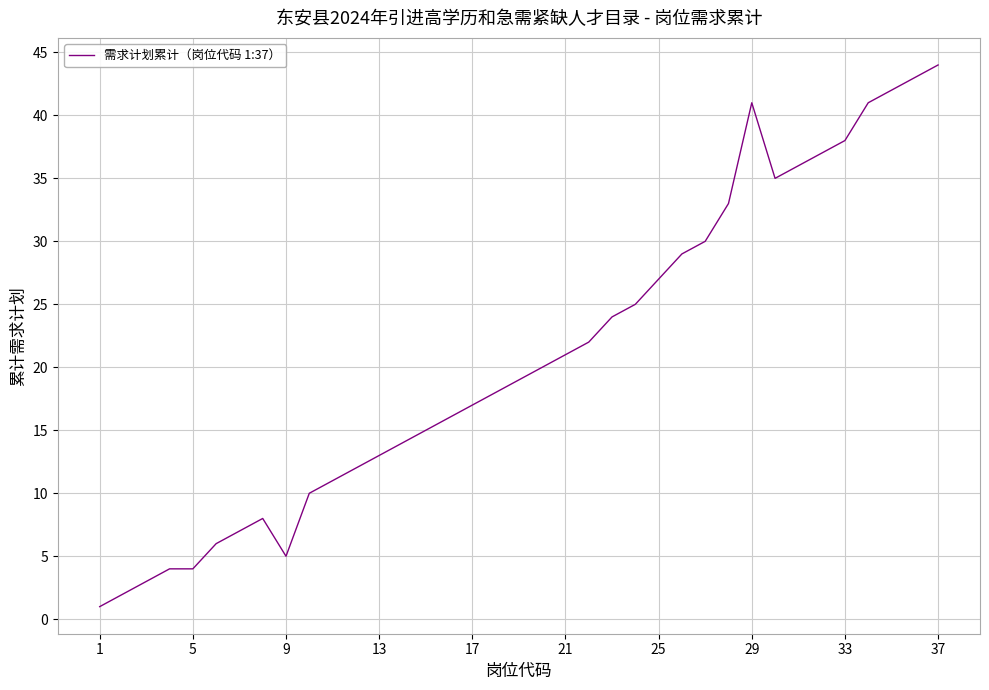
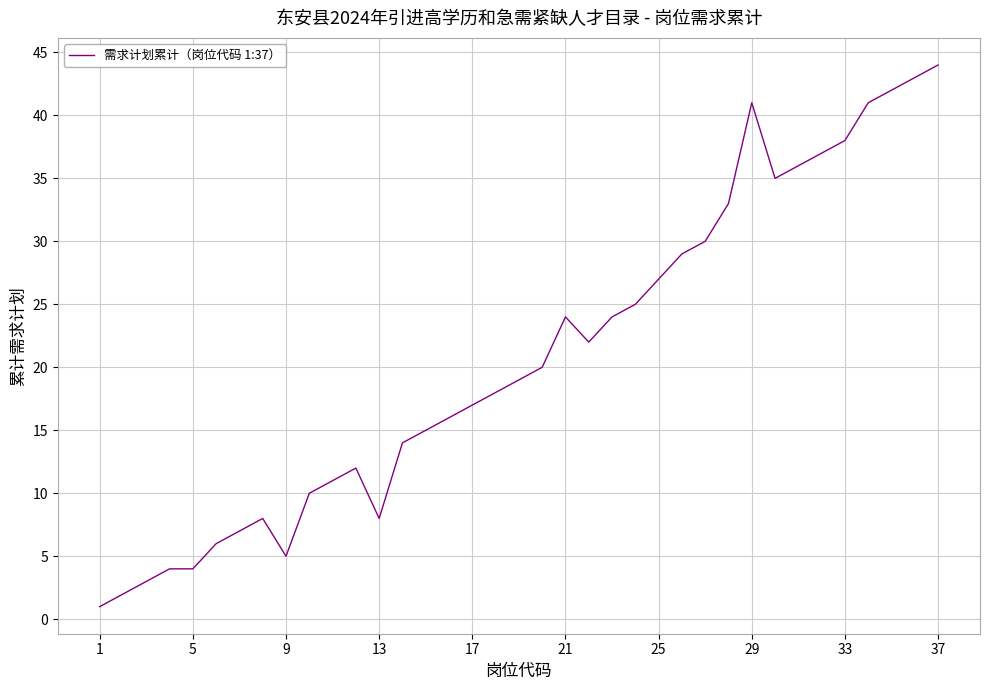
13: 13 -> 8
21: 21 -> 24
